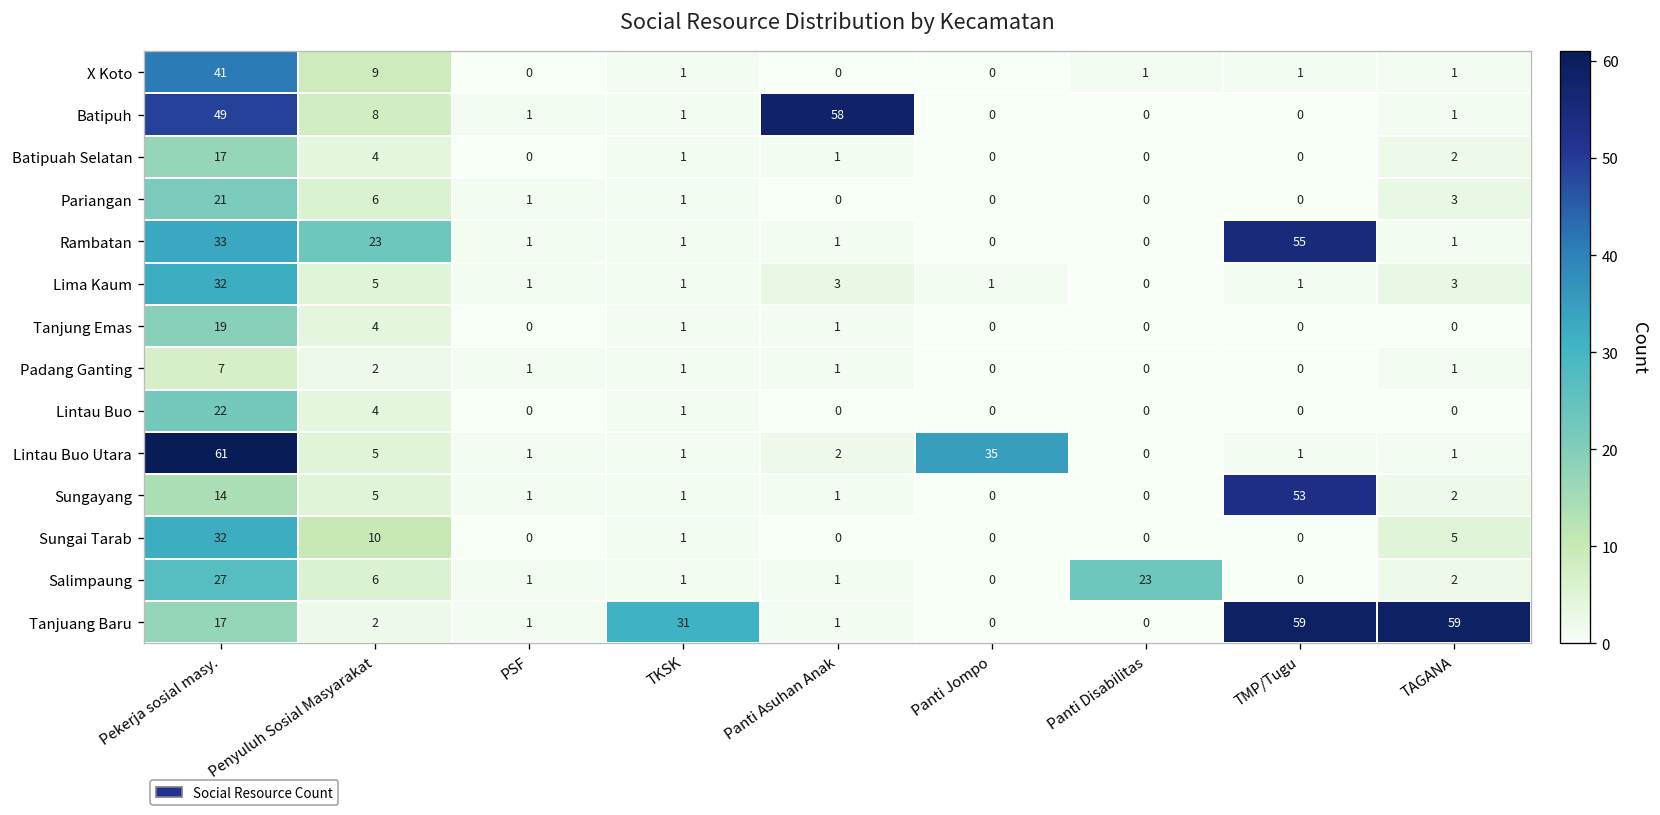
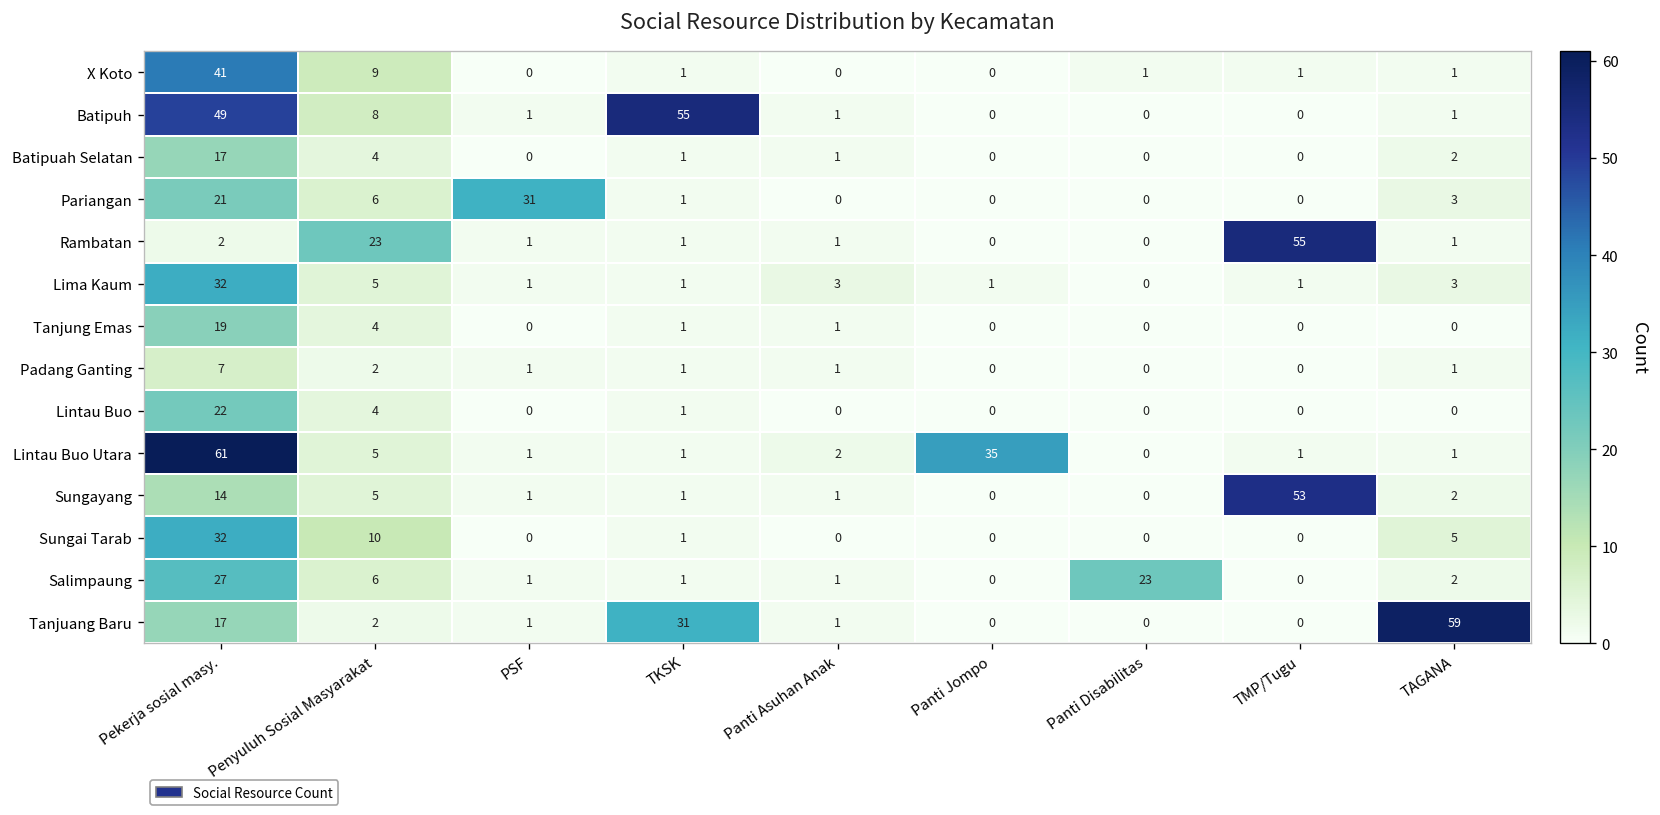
Batipuh, TKSK: 1 -> 55
Batipuh, Panti Asuhan Anak: 58 -> 1
Pariangan, PSF: 1 -> 31
Rambatan, Pekerja sosial masy.: 33 -> 2
Tanjuang Baru, TMP/Tugu: 59 -> 0
